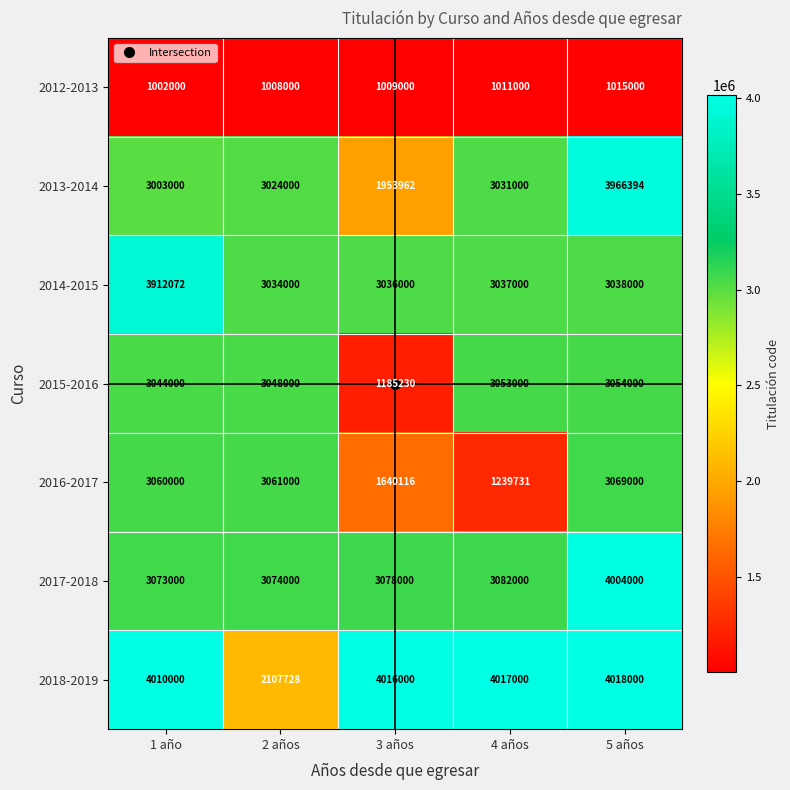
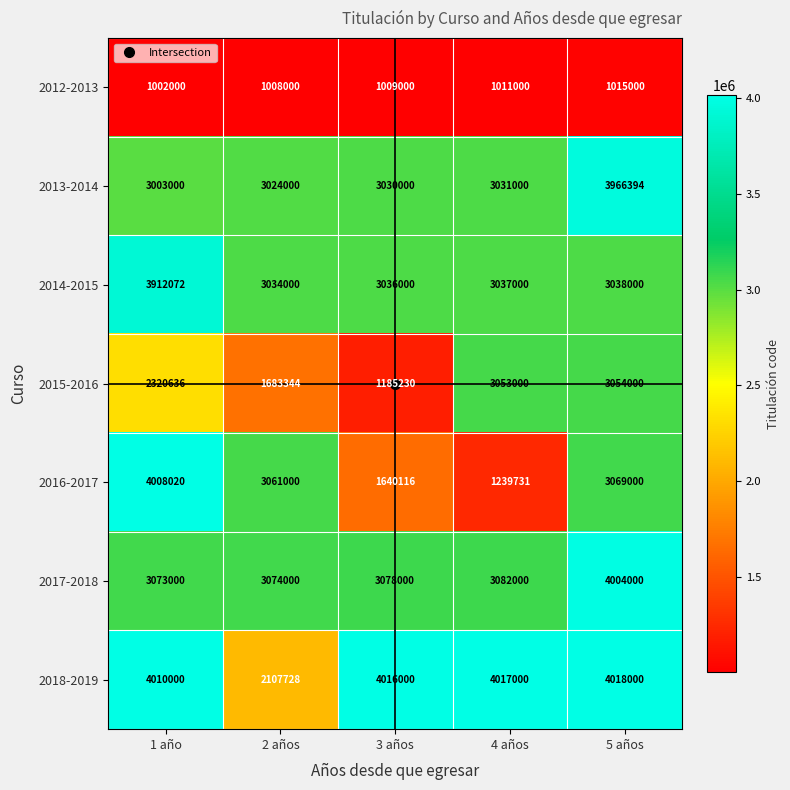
2013-2014, 3 años: 1953962 -> 3030000
2015-2016, 1 año: 3044000 -> 2320636
2015-2016, 2 años: 3048000 -> 1683344
2016-2017, 1 año: 3060000 -> 4008020
